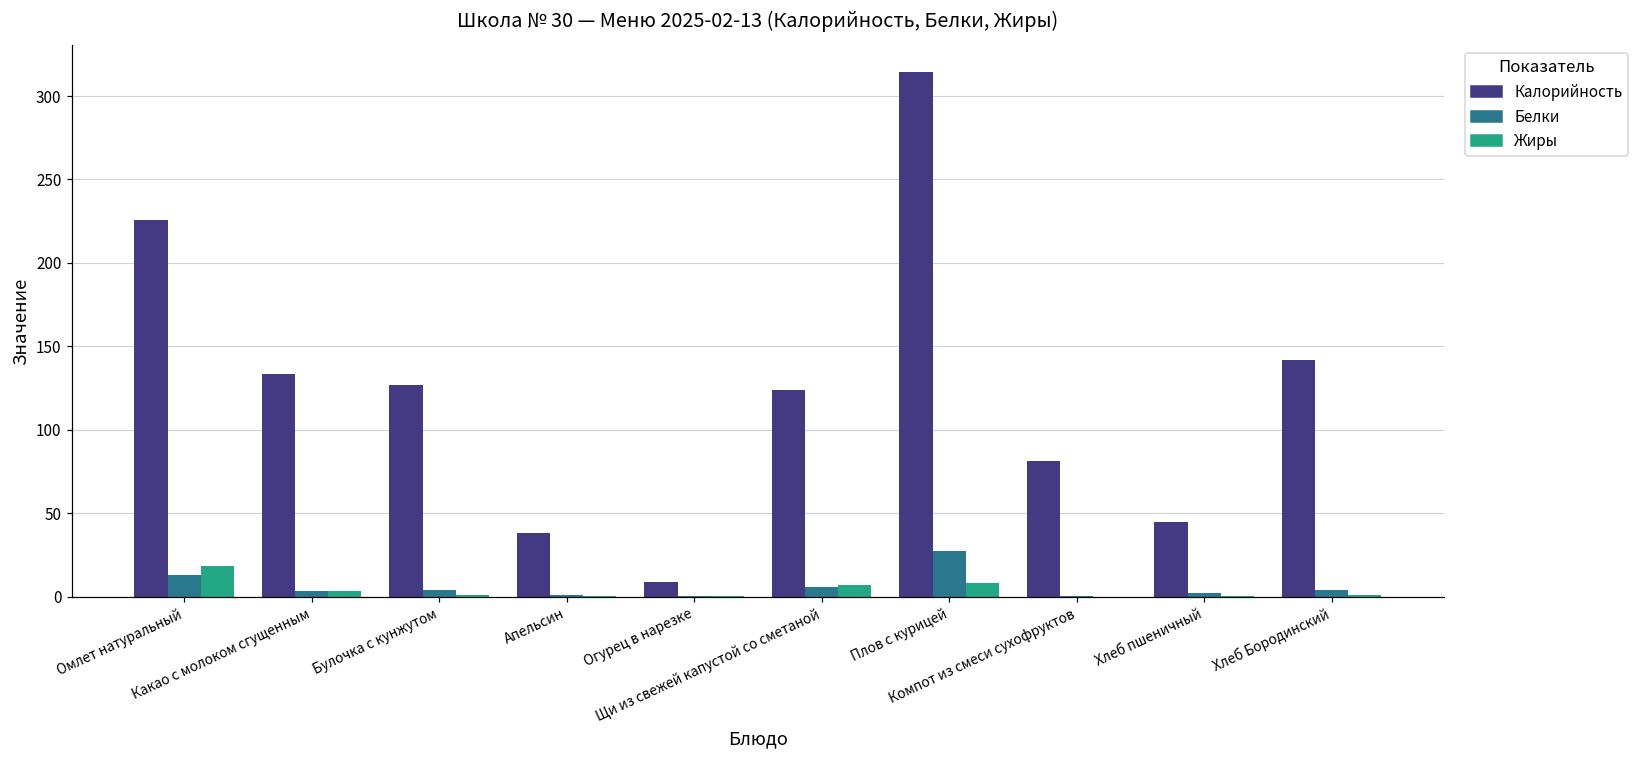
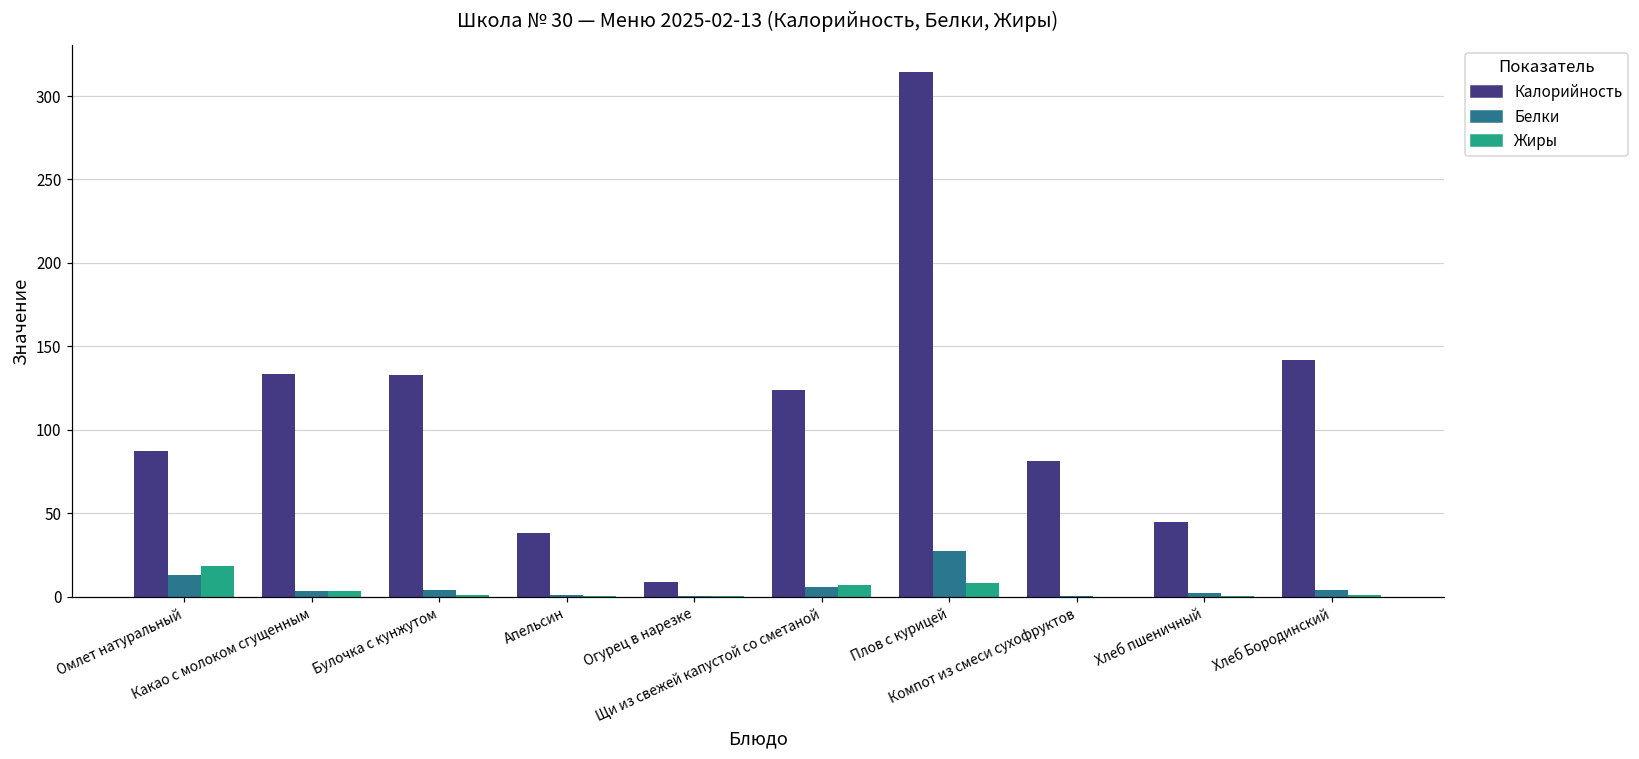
Калорийность, Омлет натуральный: 226 -> 87
Калорийность, Булочка с кунжутом: 127 -> 133
